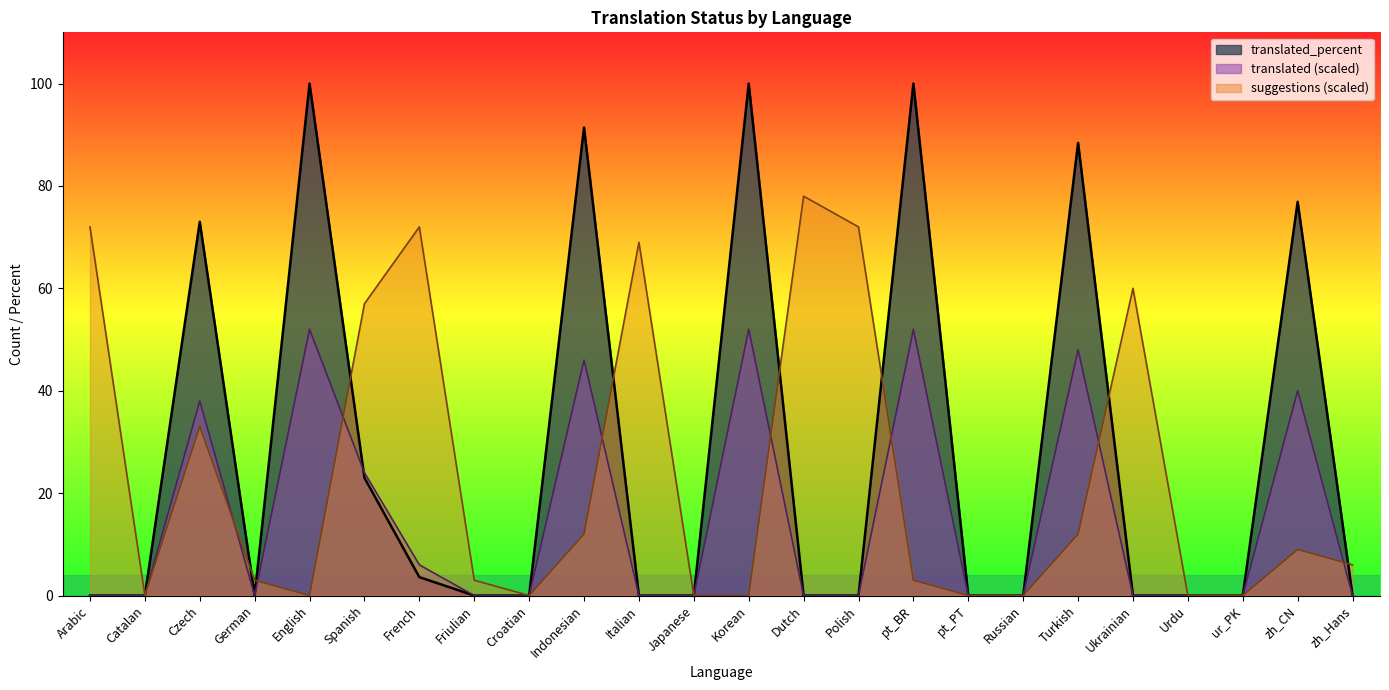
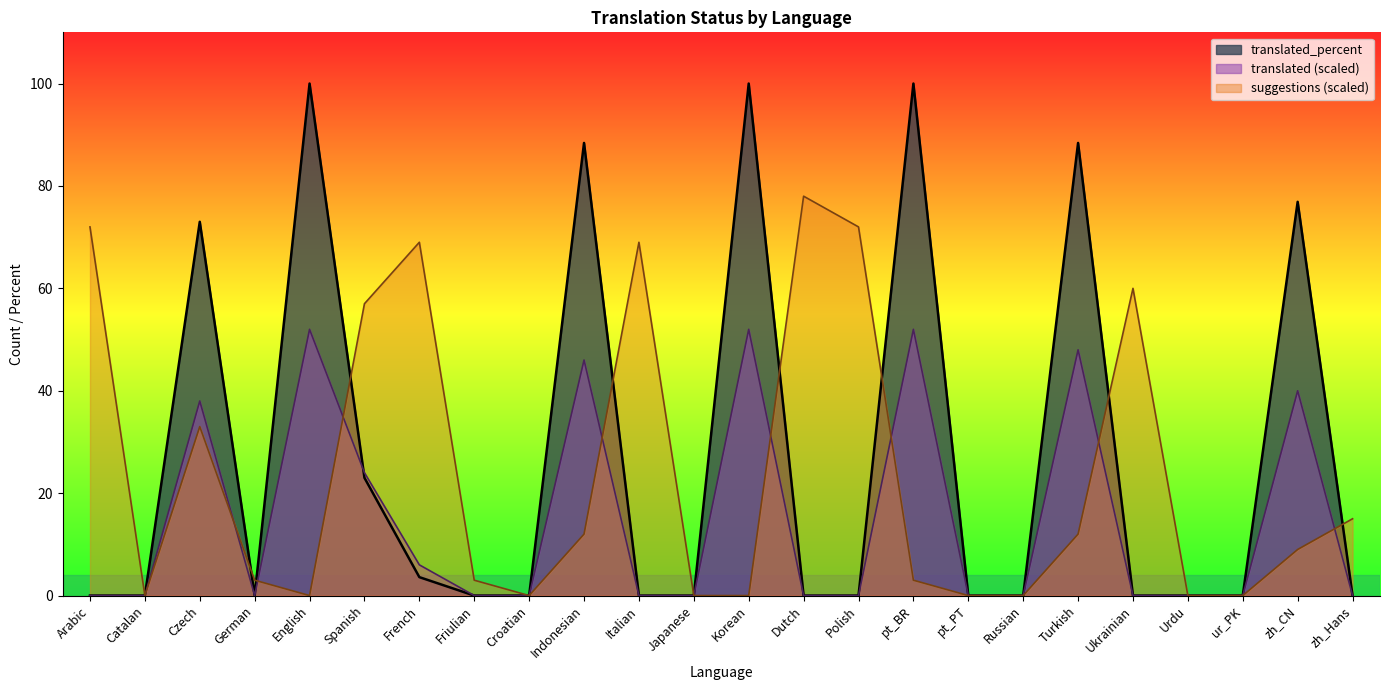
suggestions (scaled), French: 72 -> 69
translated_percent, Indonesian: 91 -> 88
suggestions (scaled), zh_Hans: 6 -> 15
